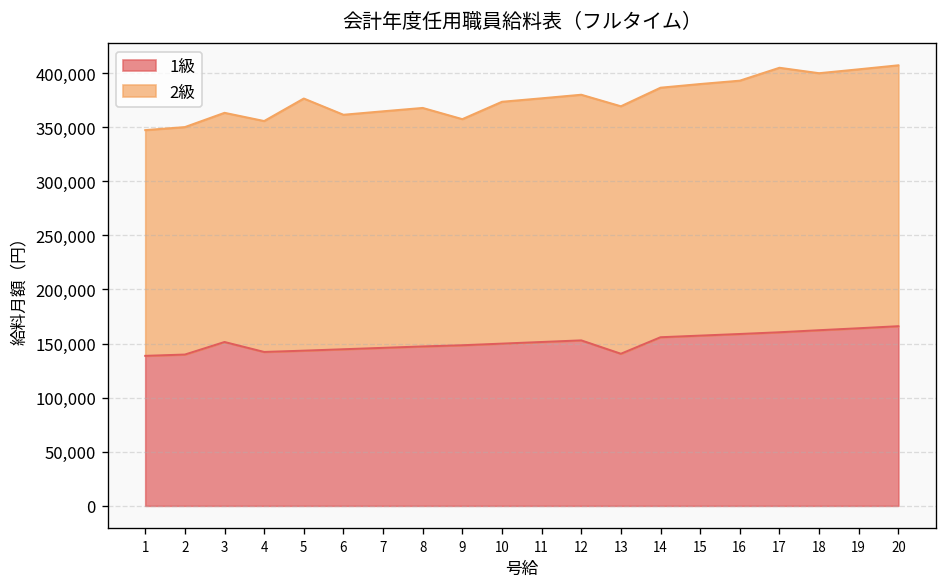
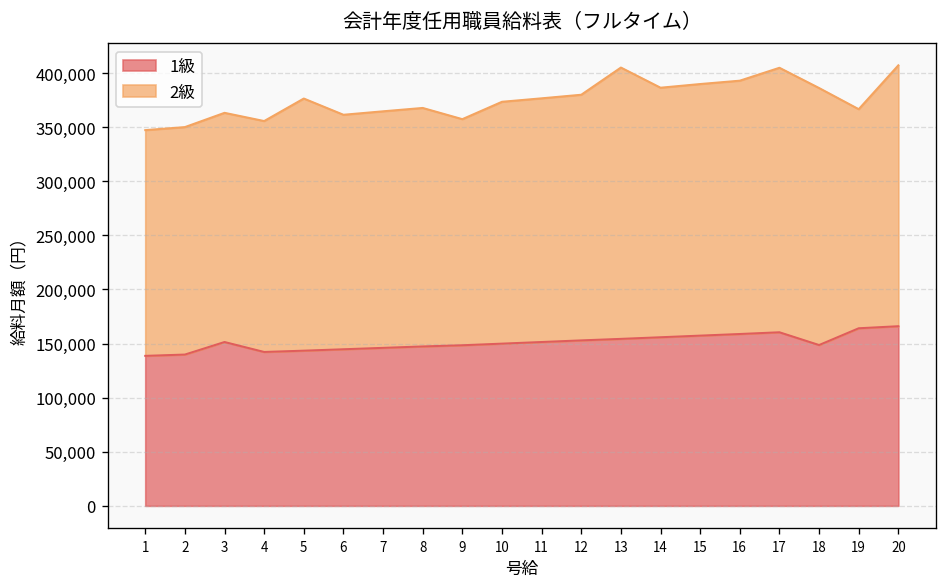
1級, 13: 140,000 -> 150,000
2級, 13: 230,000 -> 250,000
1級, 18: 160,000 -> 150,000
2級, 19: 240,000 -> 200,000
